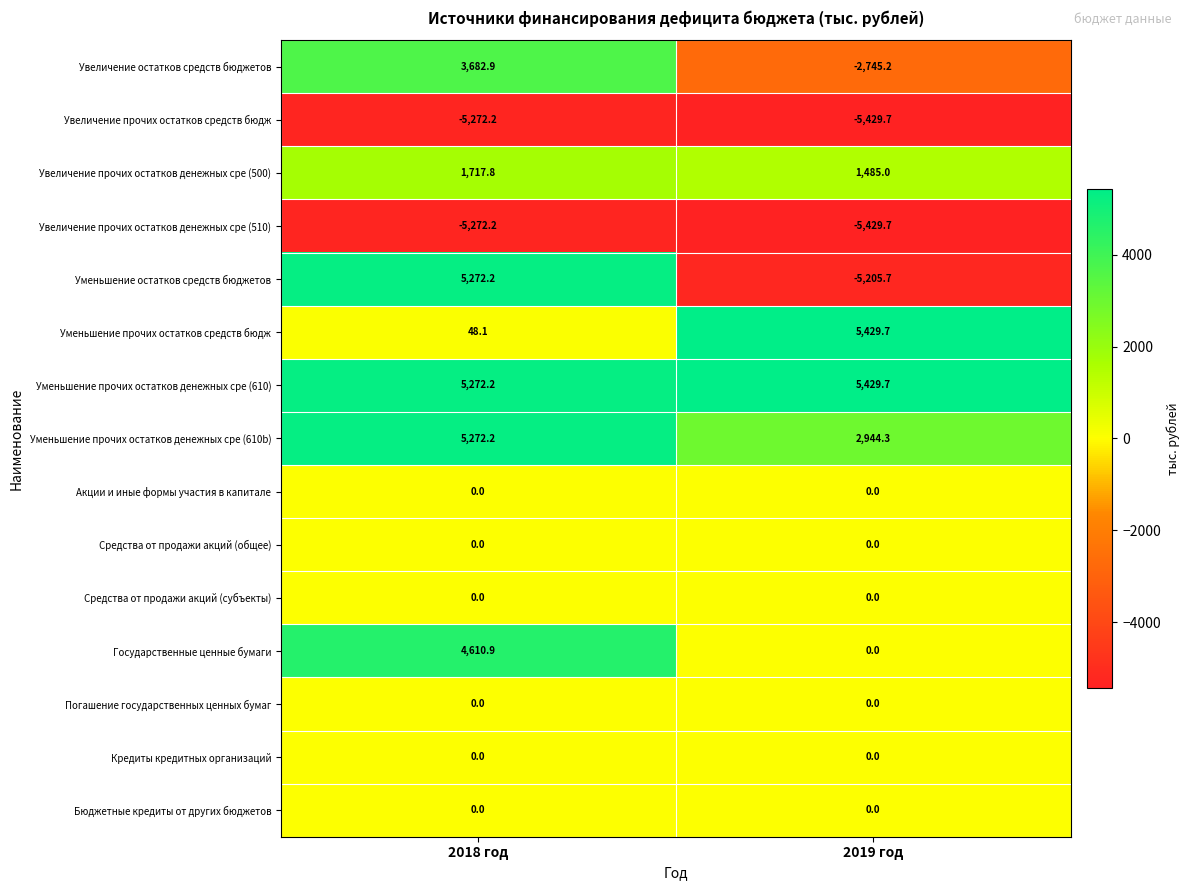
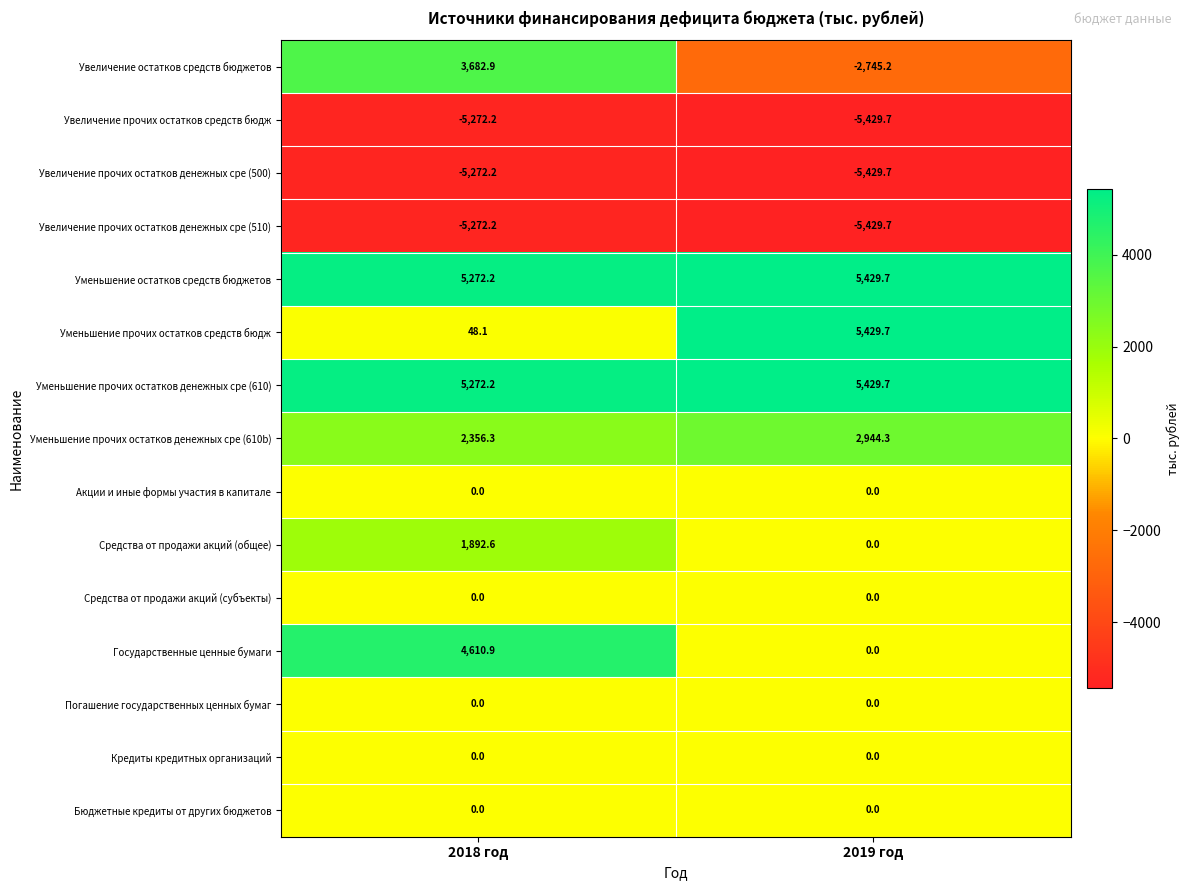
Увеличение прочих остатков денежных сре (500), 2018 год: 1,717.8 -> -5,272.2
Увеличение прочих остатков денежных сре (500), 2019 год: 1,485.0 -> -5,429.7
Уменьшение остатков средств бюджетов, 2019 год: -5,205.7 -> 5,429.7
Уменьшение прочих остатков денежных сре (610b), 2018 год: 5,272.2 -> 2,356.3
Средства от продажи акций (общее), 2018 год: 0.0 -> 1,892.6
